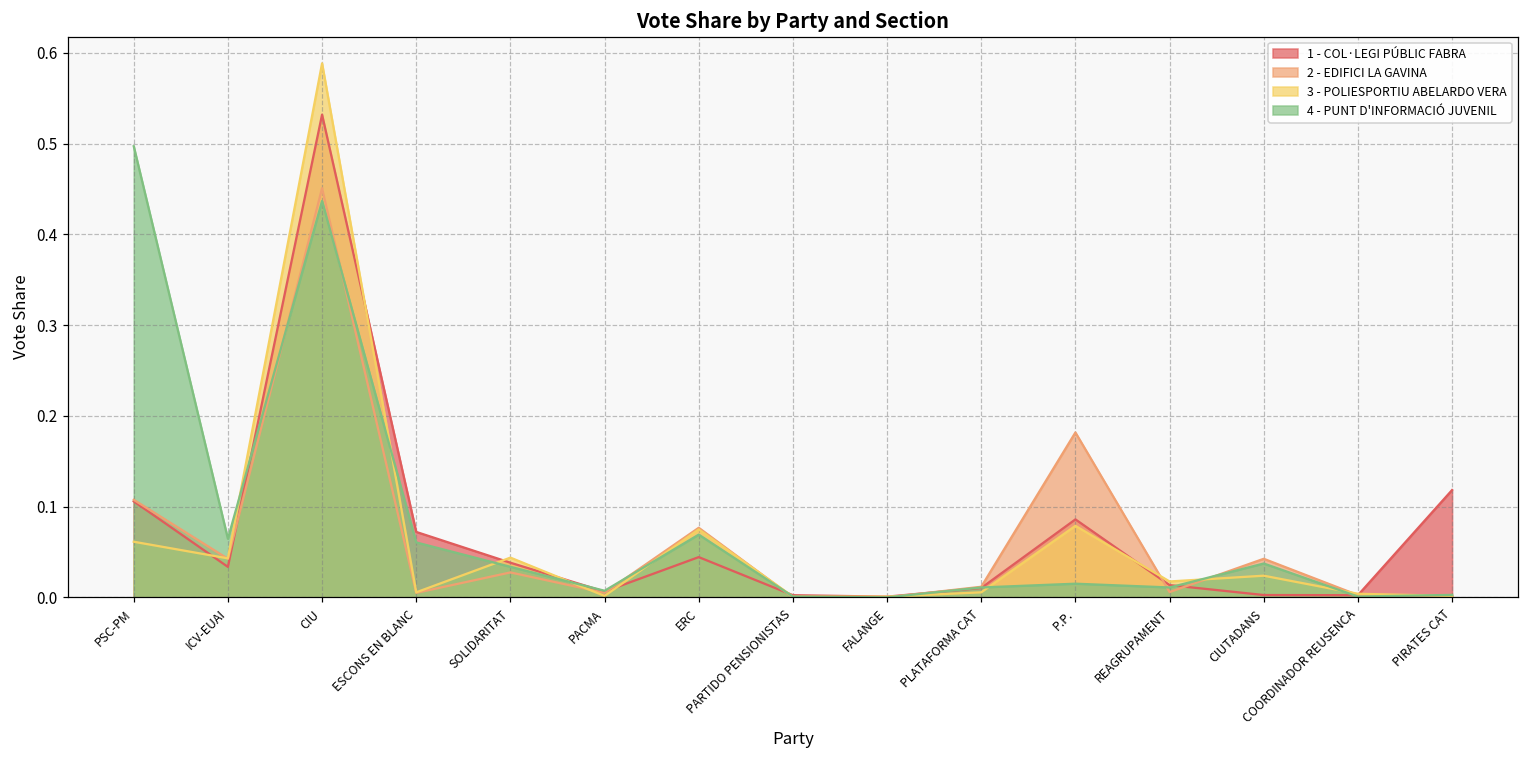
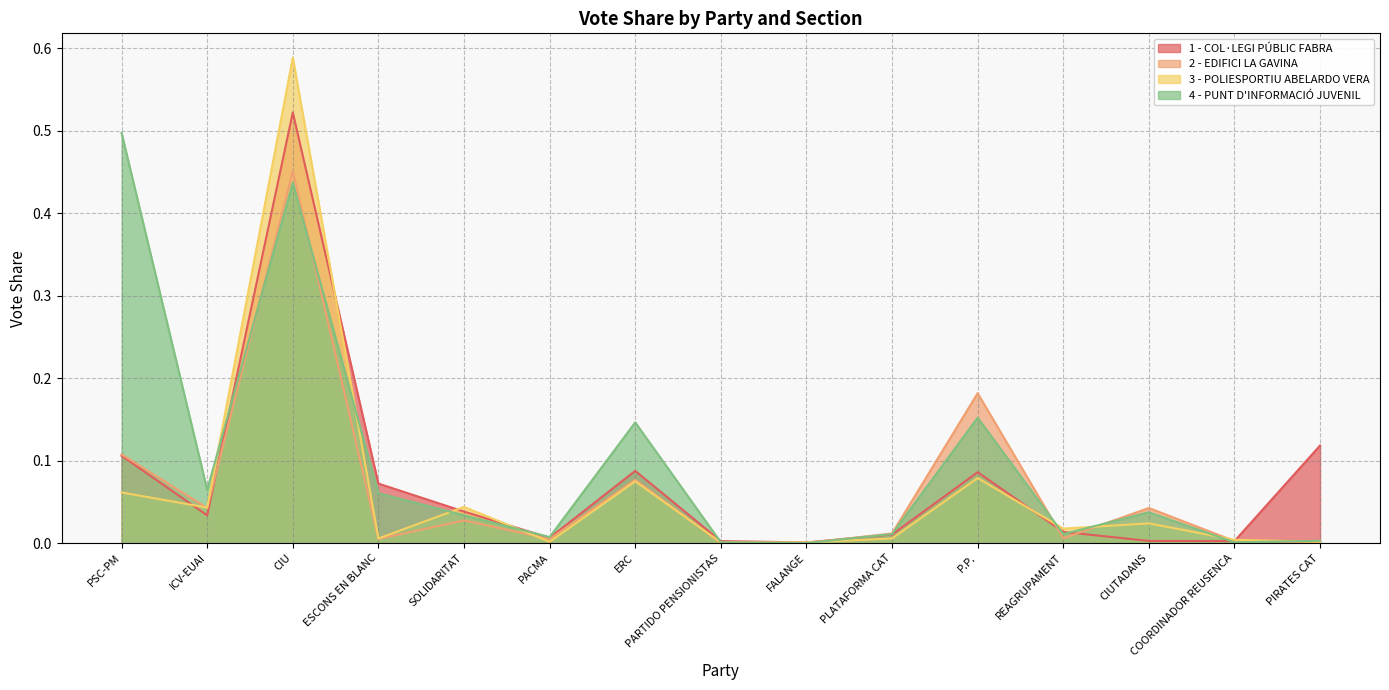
1 - COL·LEGI PÚBLIC FABRA, CIU: 0.53 -> 0.52
1 - COL·LEGI PÚBLIC FABRA, ERC: 0.04 -> 0.09
4 - PUNT D'INFORMACIÓ JUVENIL, ERC: 0.07 -> 0.15
4 - PUNT D'INFORMACIÓ JUVENIL, P.P.: 0.02 -> 0.15
